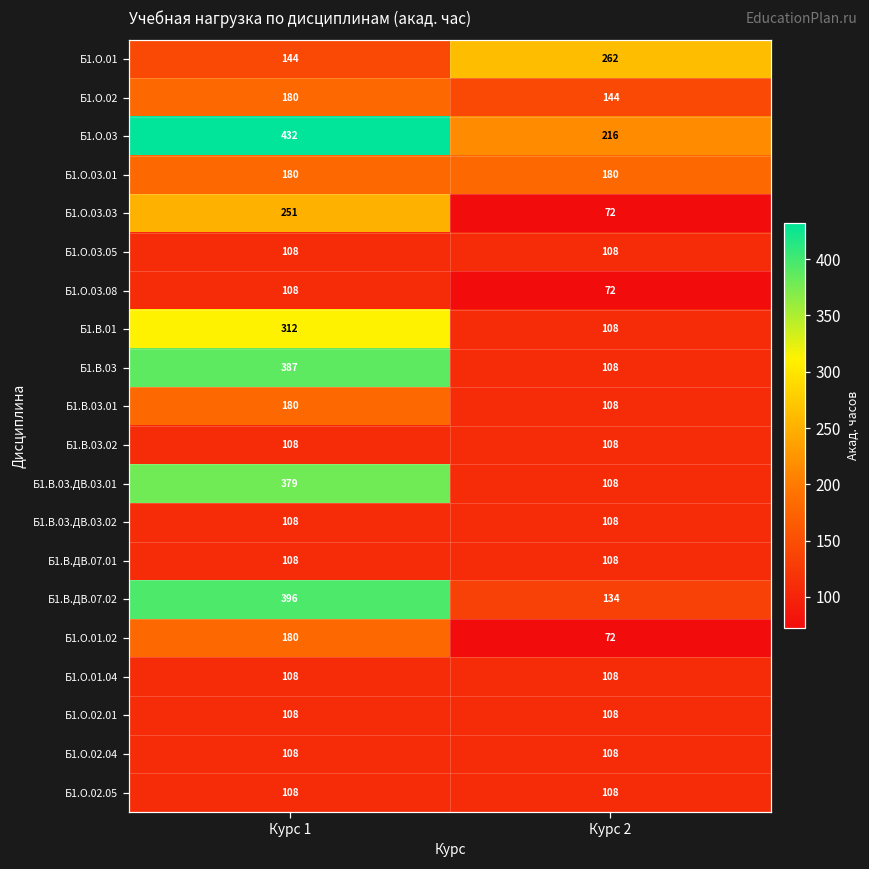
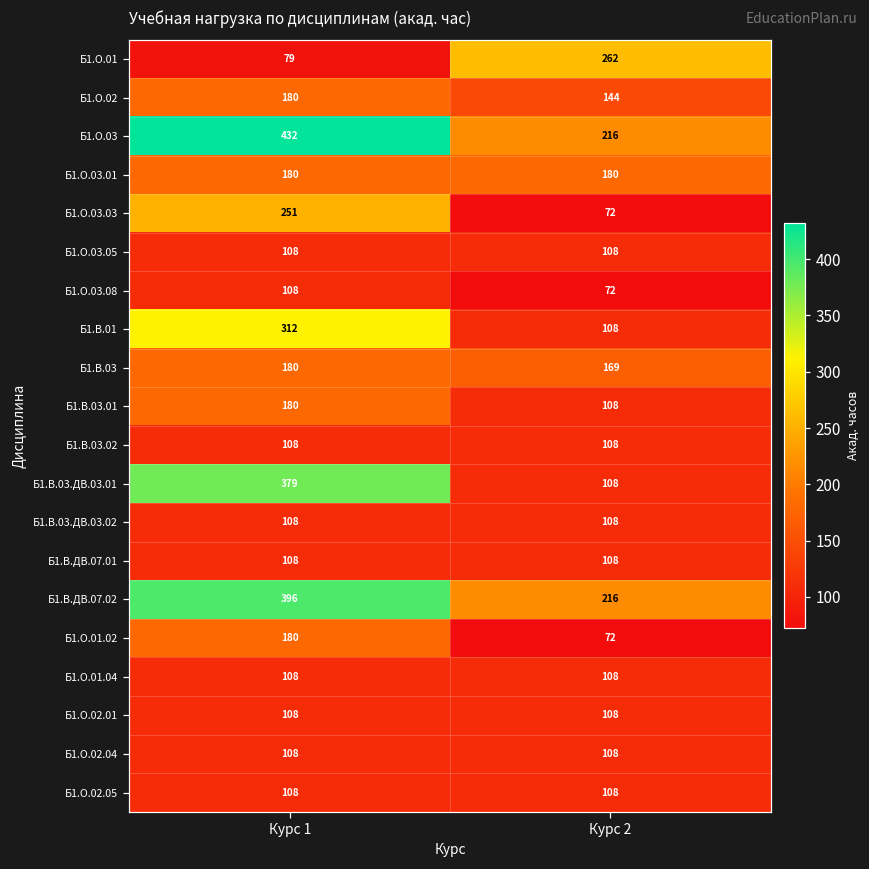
Б1.О.01, Курс 1: 144 -> 79
Б1.В.03, Курс 1: 387 -> 180
Б1.В.03, Курс 2: 108 -> 169
Б1.В.ДВ.07.02, Курс 2: 134 -> 216
